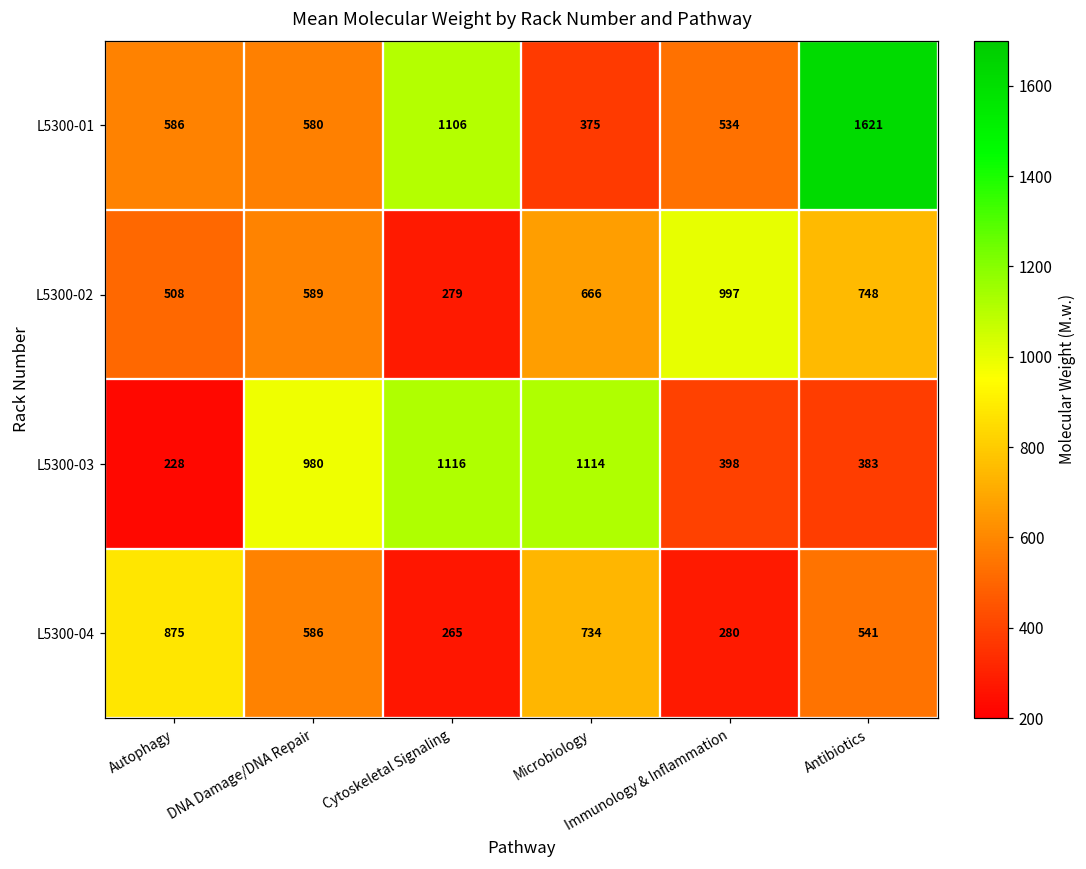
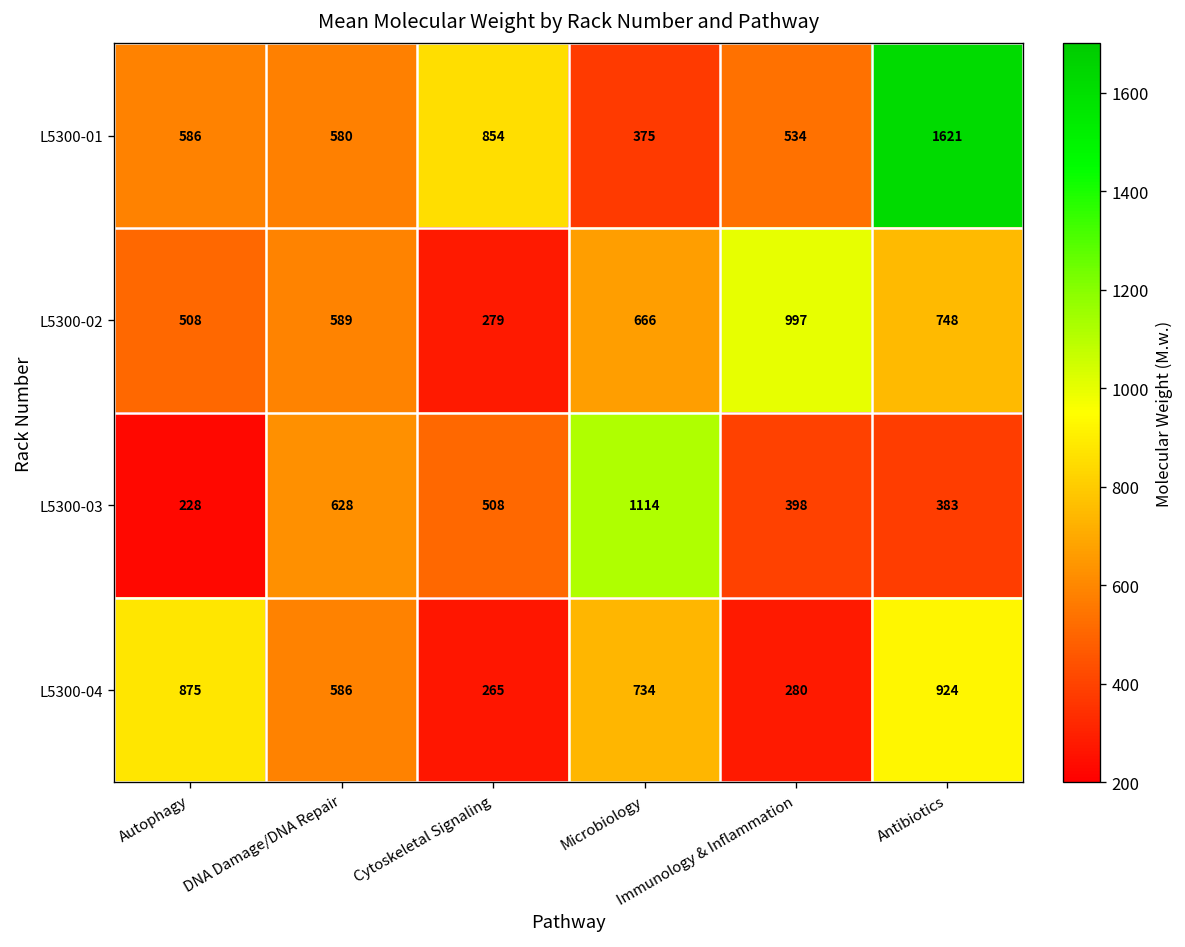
L5300-01, Cytoskeletal Signaling: 1106 -> 854
L5300-03, DNA Damage/DNA Repair: 980 -> 628
L5300-03, Cytoskeletal Signaling: 1116 -> 508
L5300-04, Antibiotics: 541 -> 924
